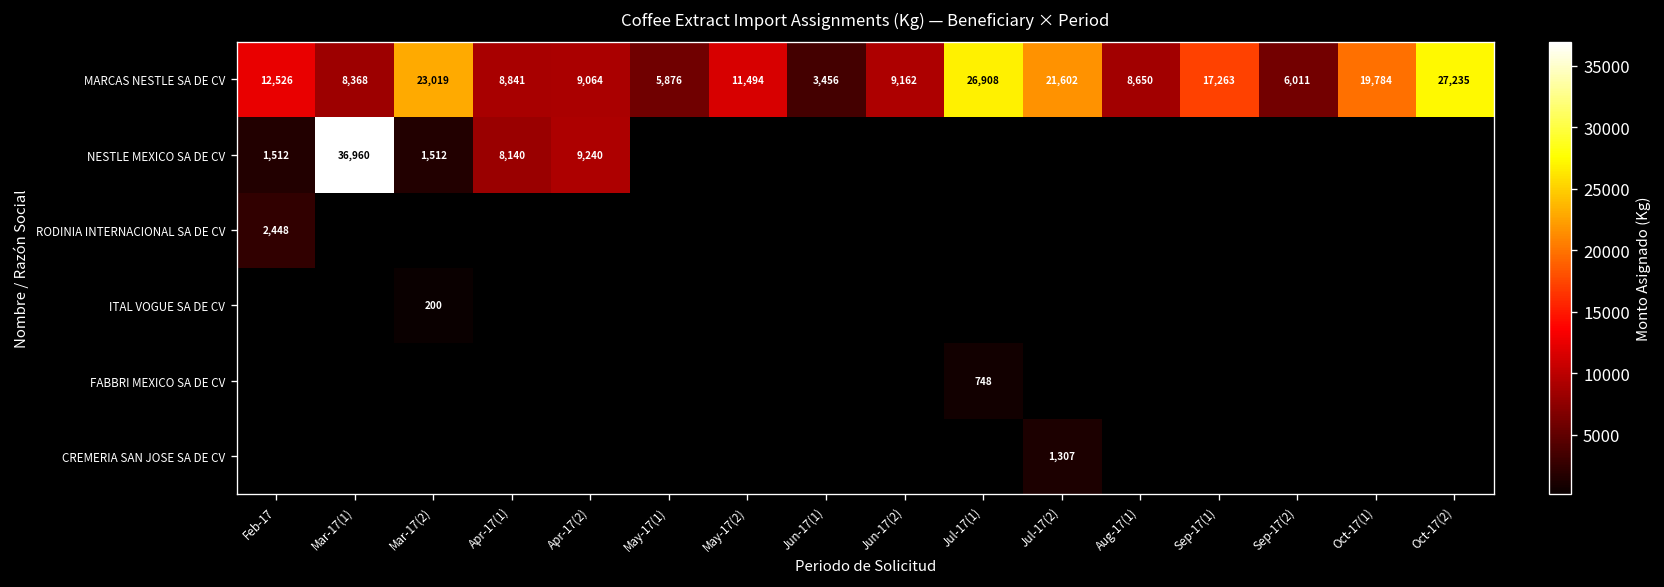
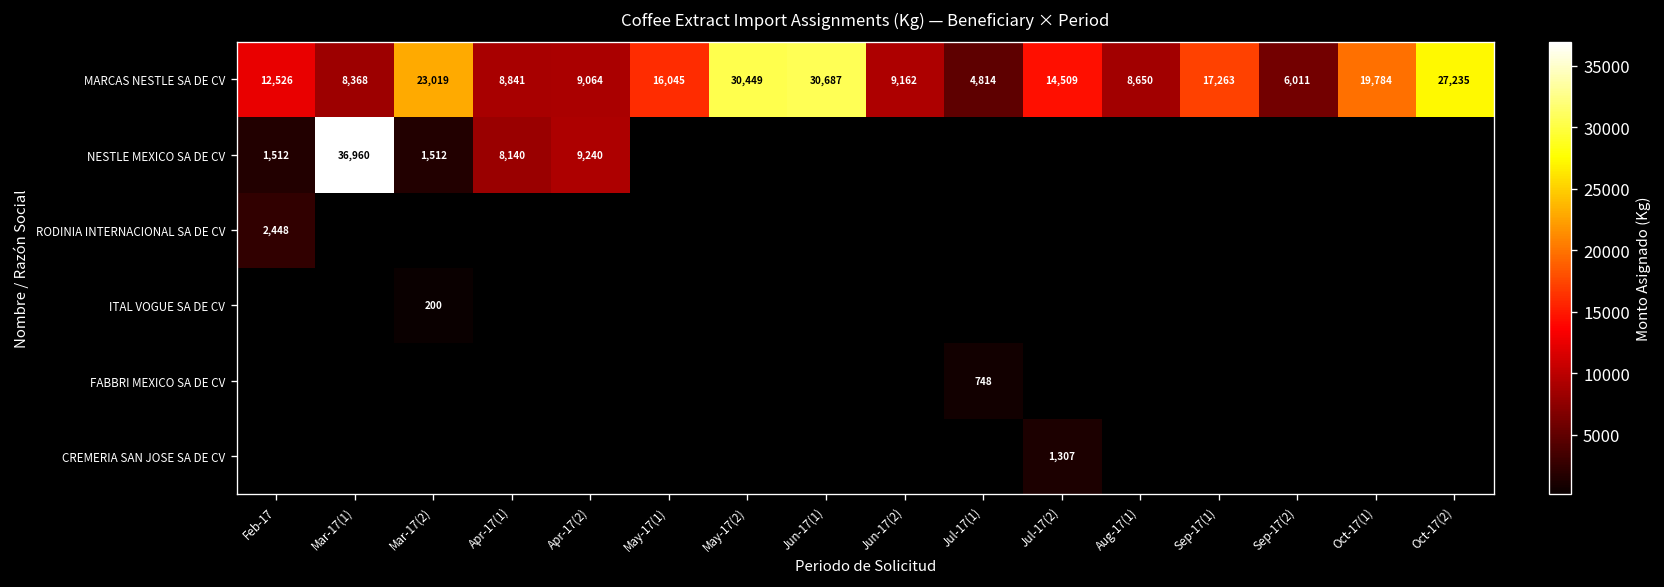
MARCAS NESTLE SA DE CV, May-17(1): 5,876 -> 16,045
MARCAS NESTLE SA DE CV, May-17(2): 11,494 -> 30,449
MARCAS NESTLE SA DE CV, Jun-17(1): 3,456 -> 30,687
MARCAS NESTLE SA DE CV, Jul-17(1): 26,908 -> 4,814
MARCAS NESTLE SA DE CV, Jul-17(2): 21,602 -> 14,509
